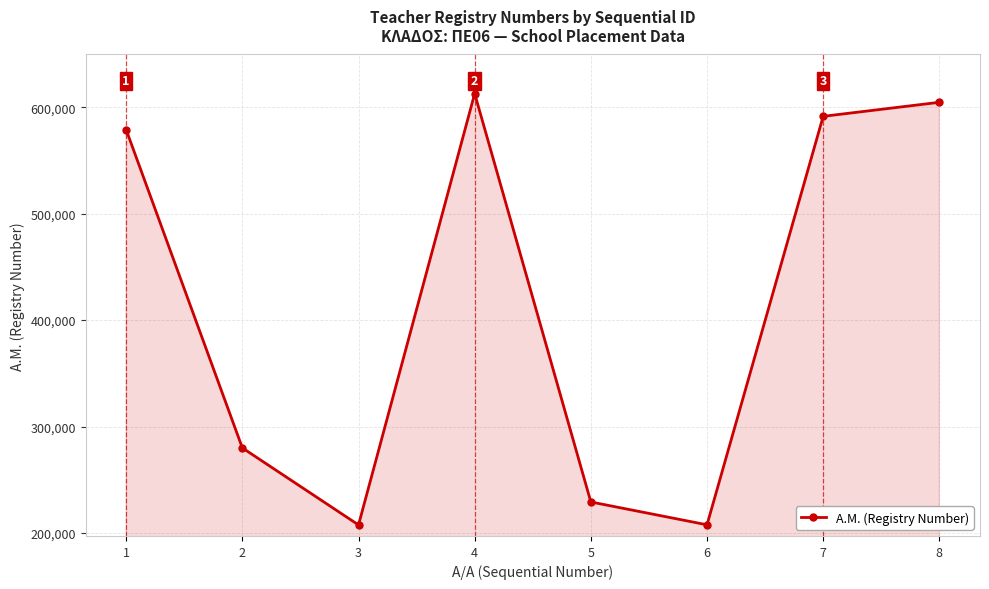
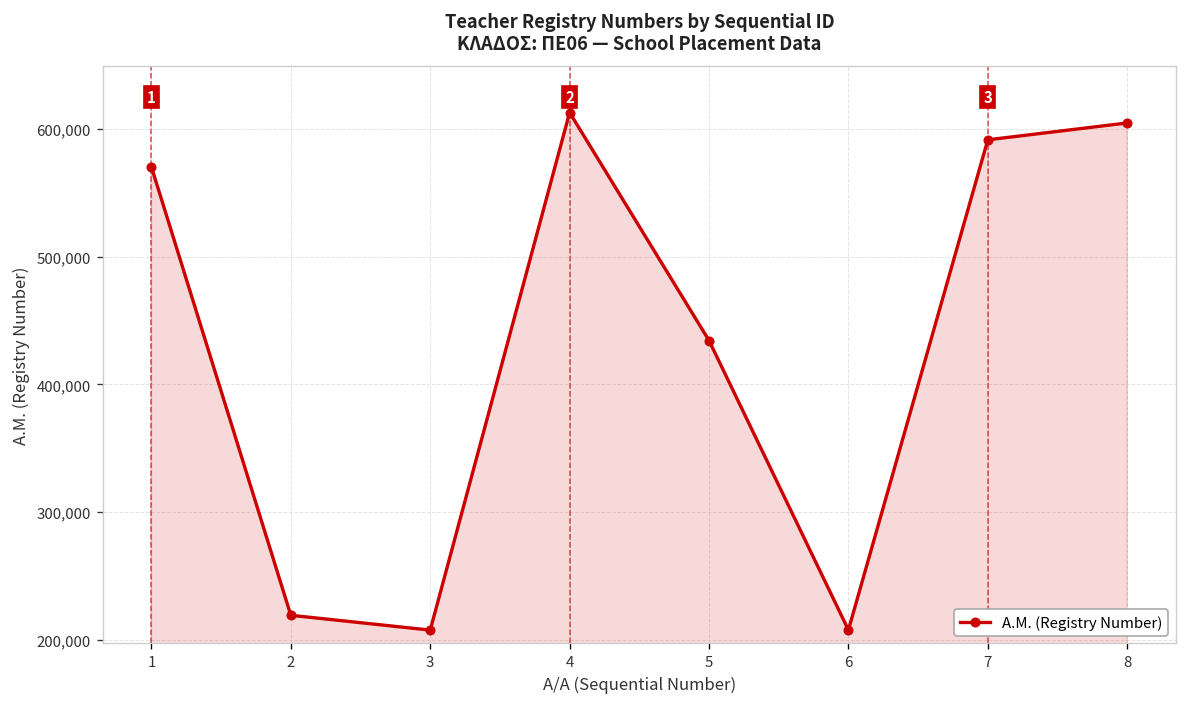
1: 579,000 -> 570,000
2: 280,000 -> 219,000
5: 229,000 -> 434,000
